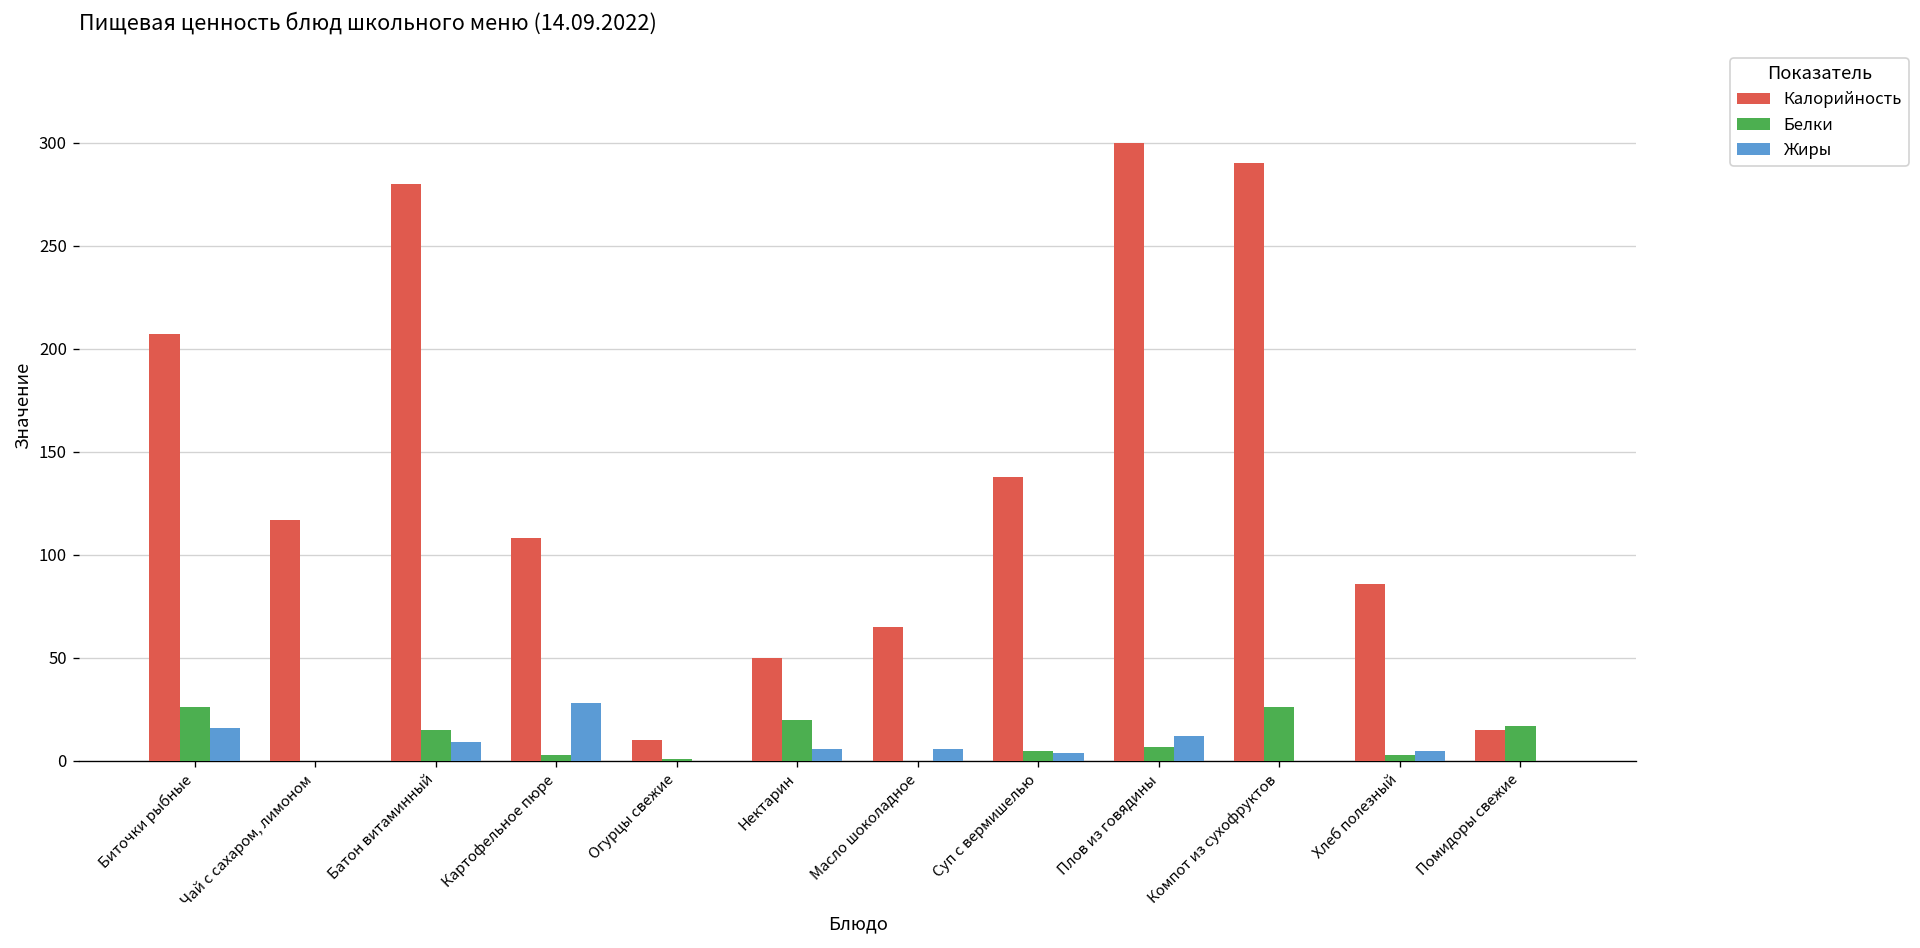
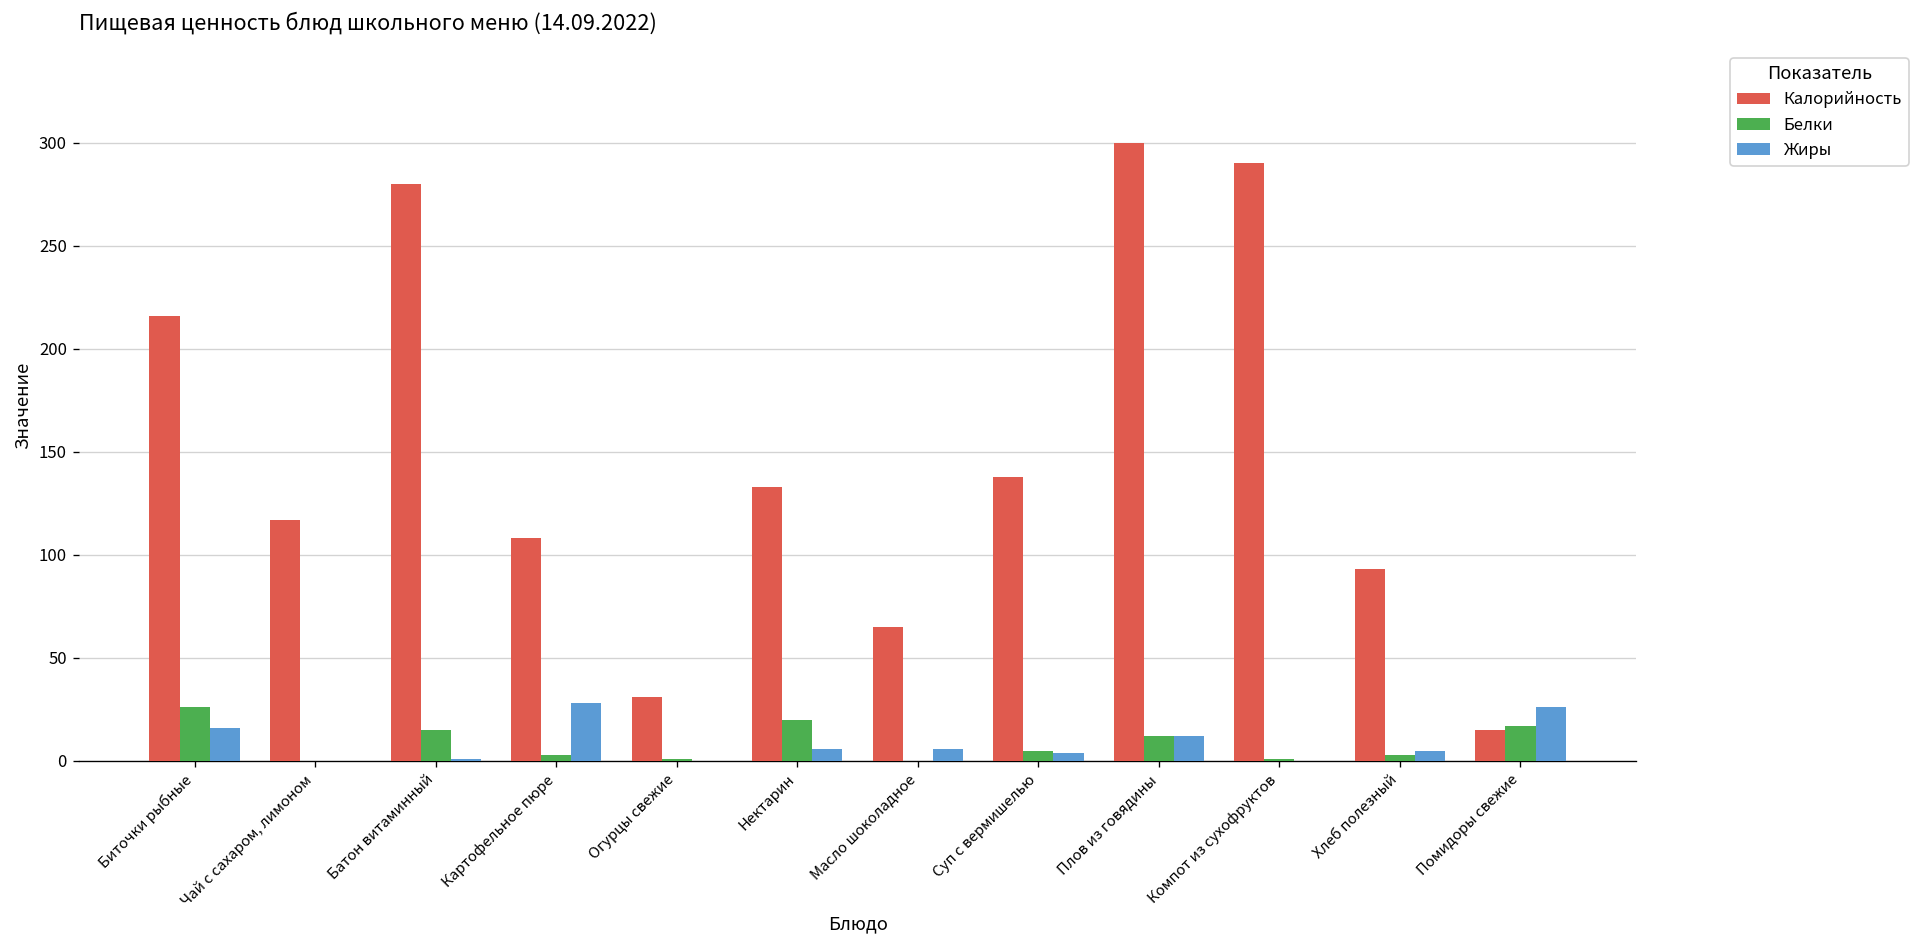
Калорийность, Биточки рыбные: 207 -> 216
Жиры, Батон витаминный: 9 -> 1
Калорийность, Огурцы свежие: 10 -> 31
Калорийность, Нектарин: 50 -> 133
Белки, Плов из говядины: 7 -> 12
Белки, Компот из сухофруктов: 26 -> 1
Калорийность, Хлеб полезный: 86 -> 93
Жиры, Помидоры свежие: 0 -> 26
